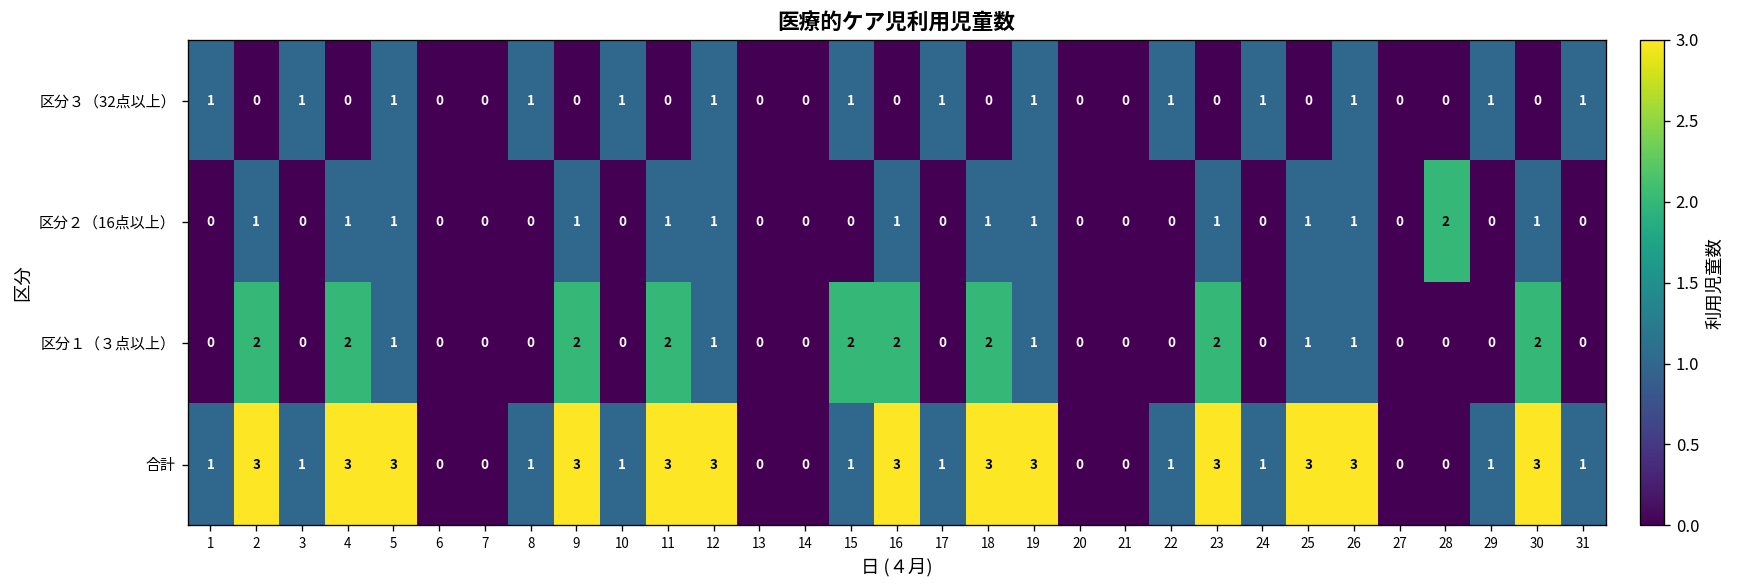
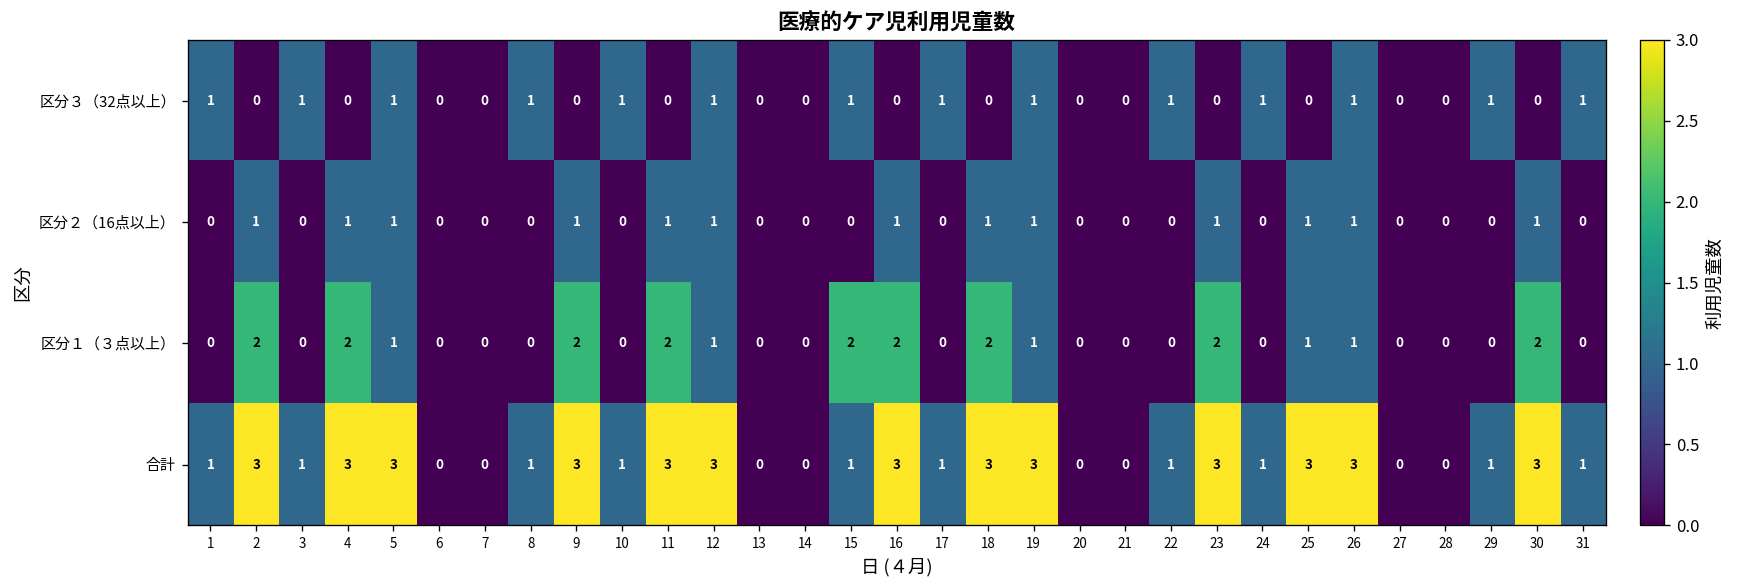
区分２（16点以上）, 28: 2 -> 0
